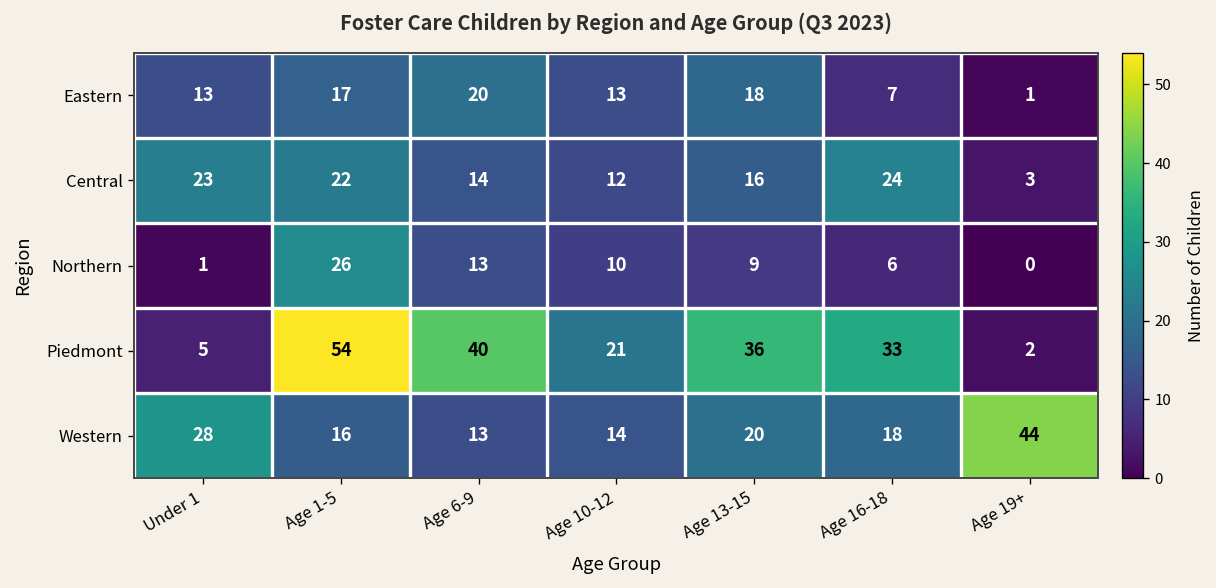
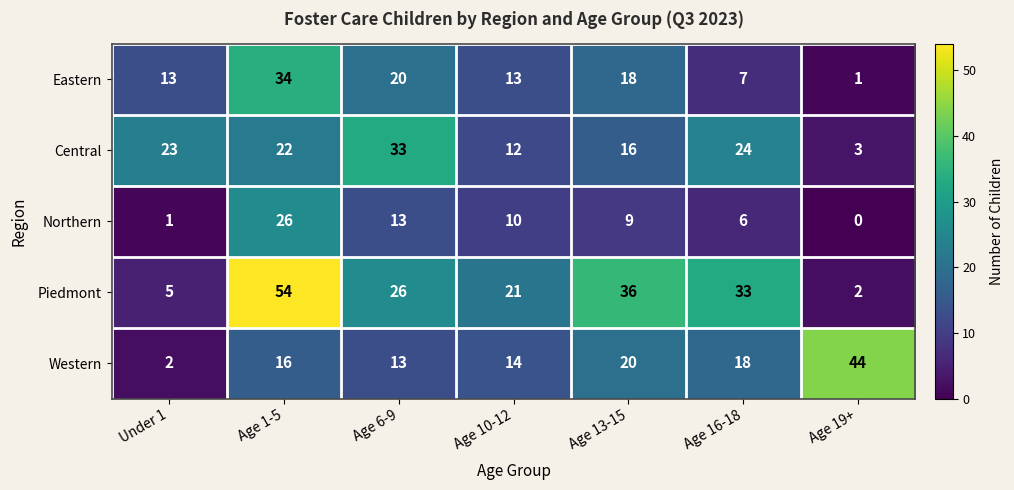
Eastern, Age 1-5: 17 -> 34
Central, Age 6-9: 14 -> 33
Piedmont, Age 6-9: 40 -> 26
Western, Under 1: 28 -> 2
